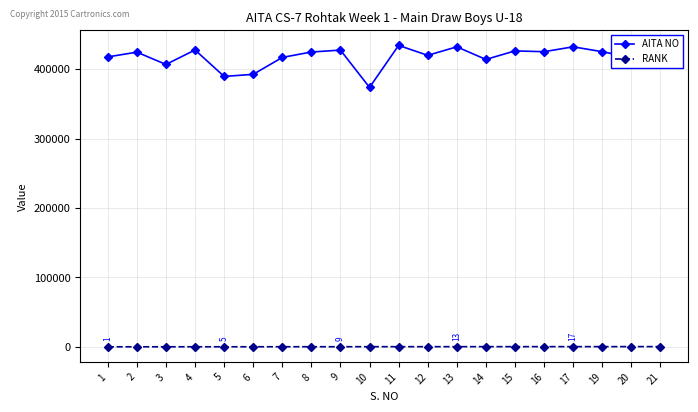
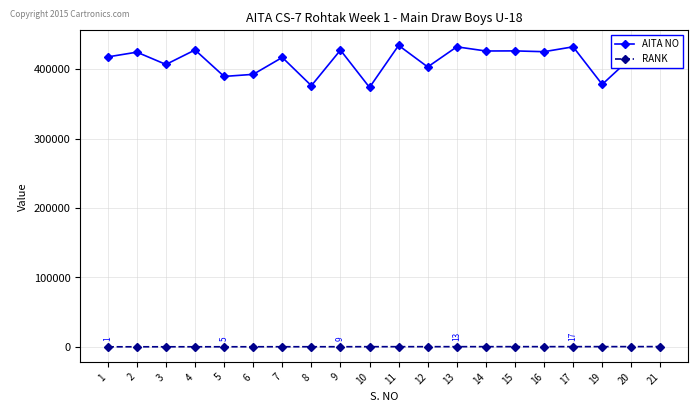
AITA NO, 8: 420000 -> 380000
AITA NO, 12: 420000 -> 400000
AITA NO, 14: 410000 -> 430000
AITA NO, 19: 430000 -> 380000
